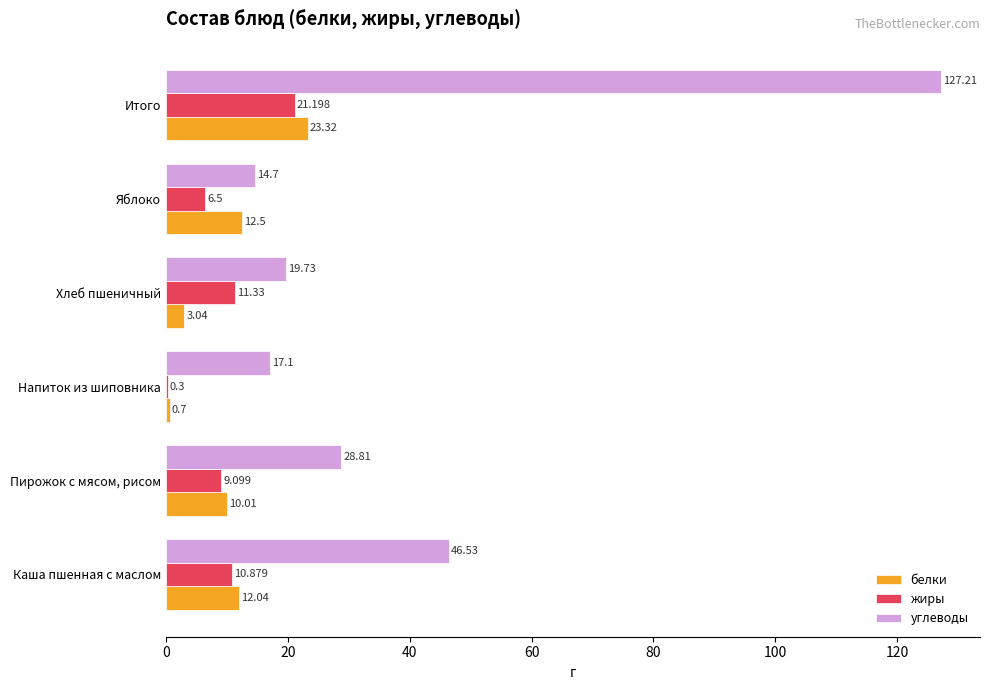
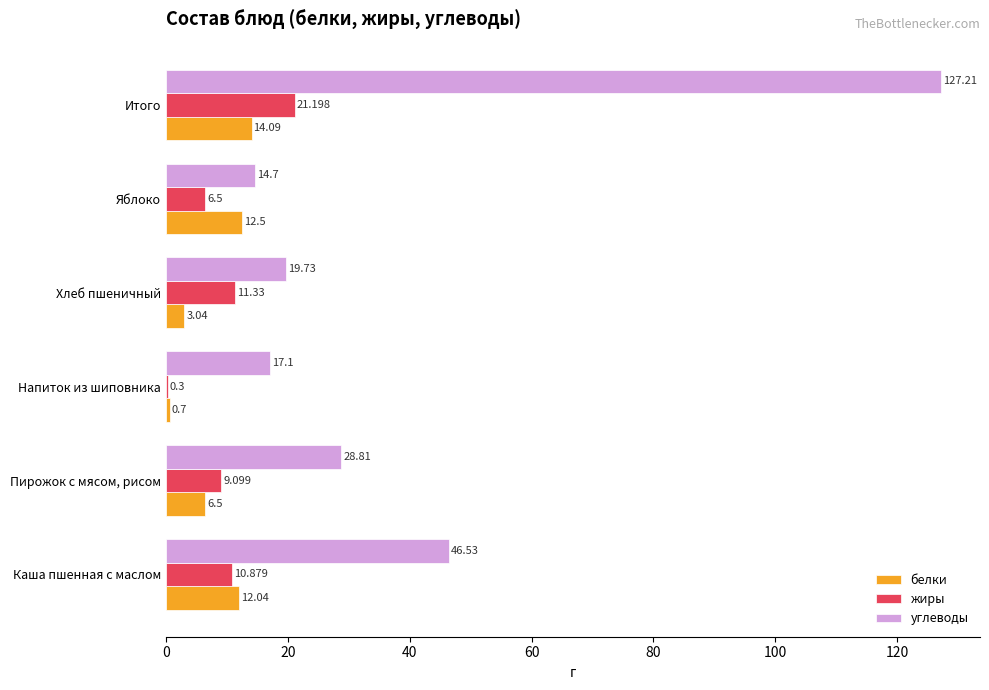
белки, Итого: 23.32 -> 14.09
белки, Пирожок с мясом, рисом: 10.01 -> 6.5
